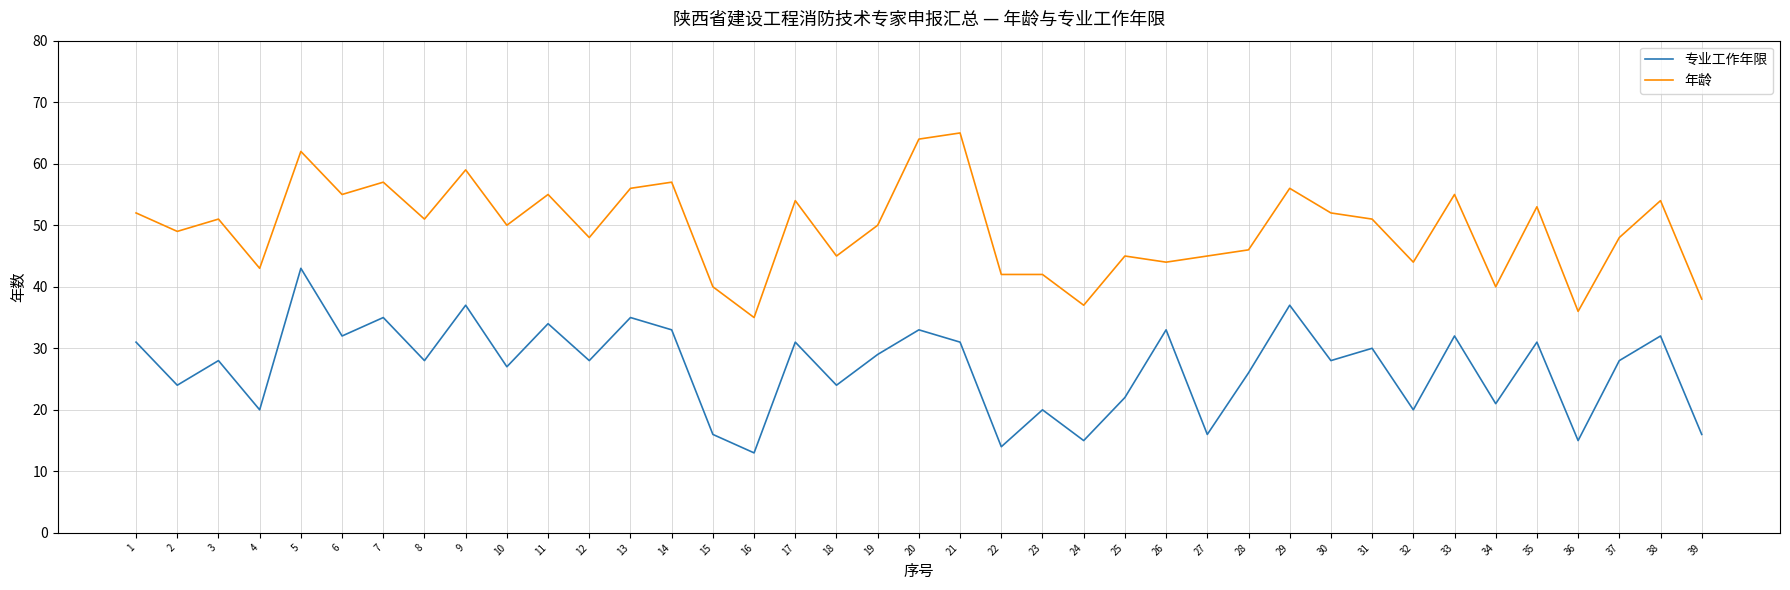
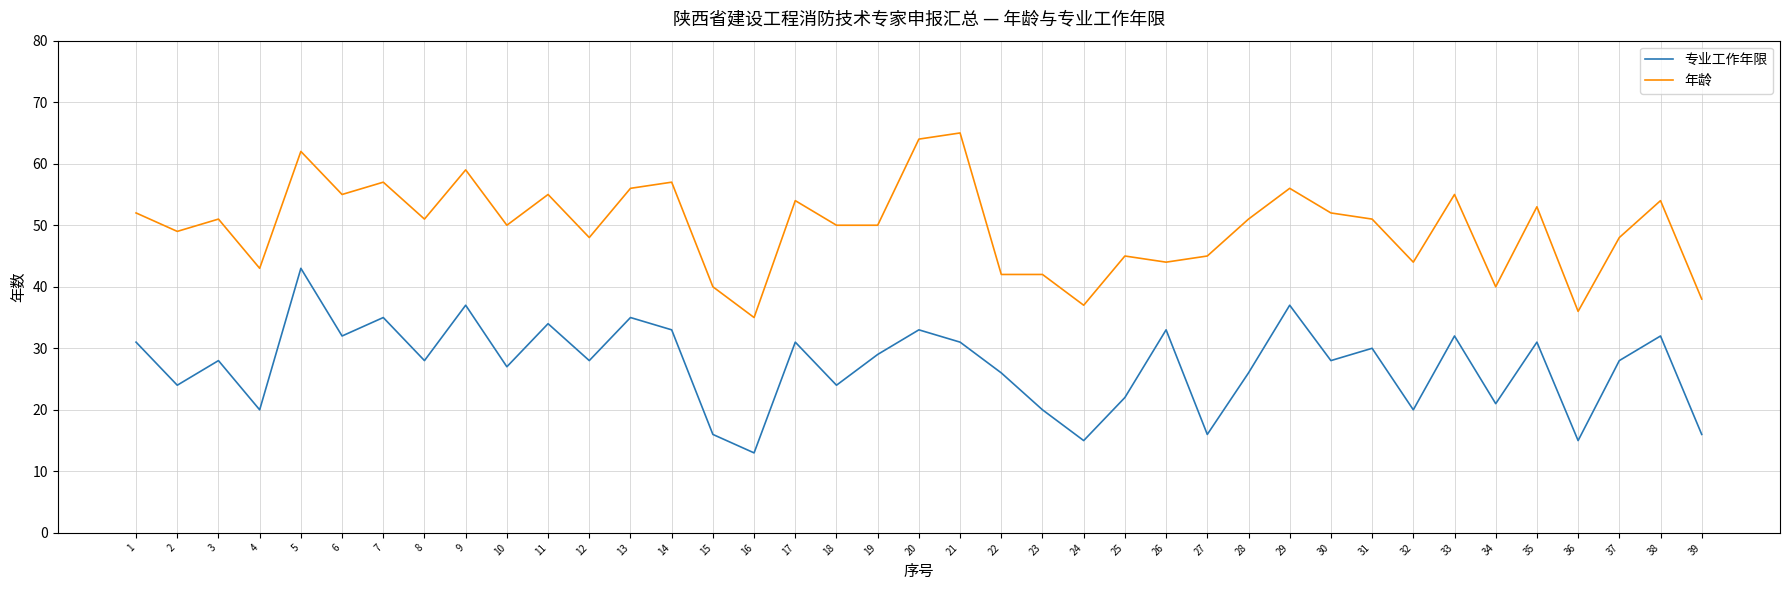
年龄, 18: 45 -> 50
专业工作年限, 22: 14 -> 26
年龄, 28: 46 -> 51
